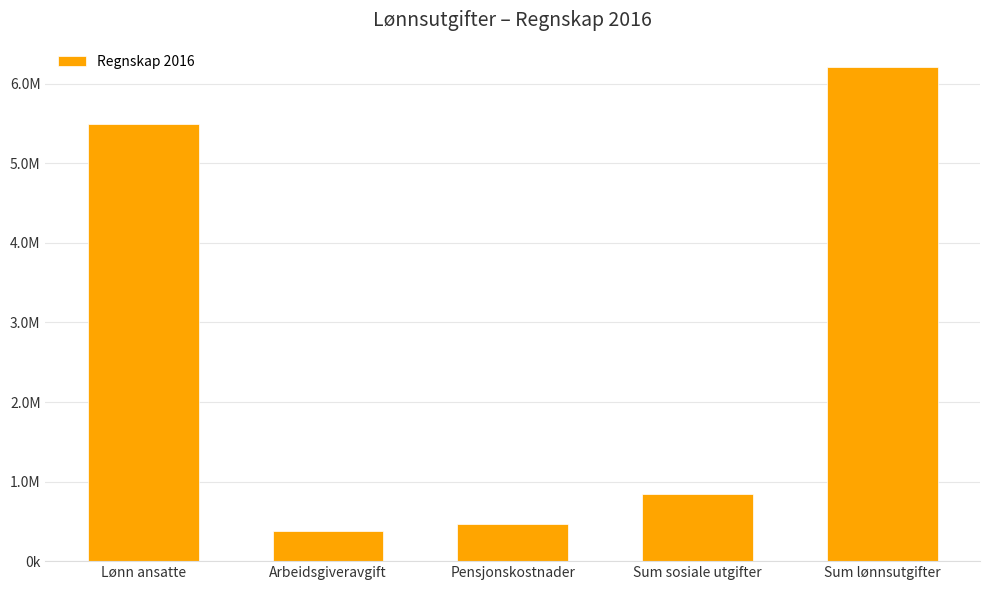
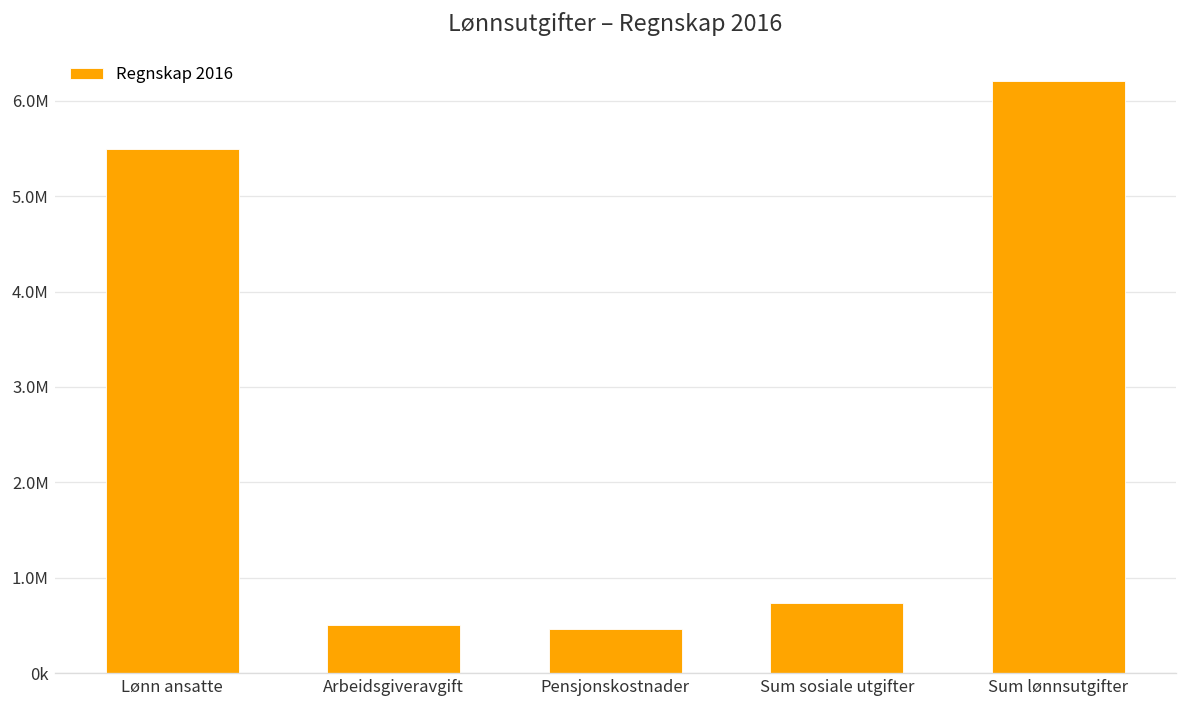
Arbeidsgiveravgift: 400000 -> 500000
Sum sosiale utgifter: 800000 -> 700000
